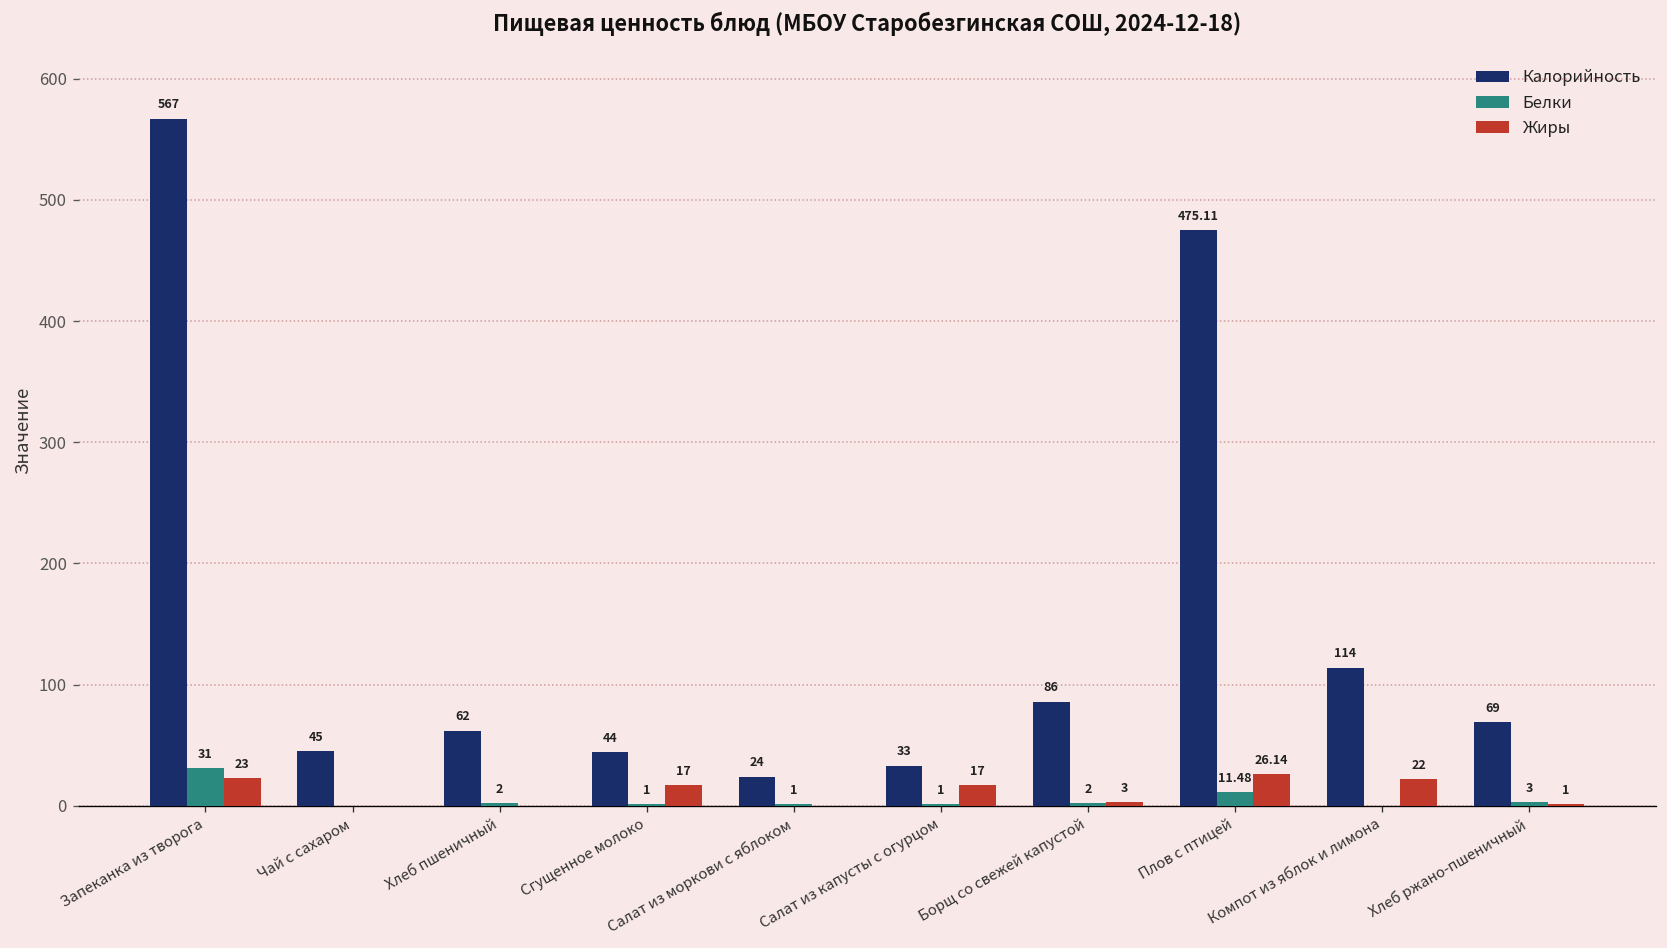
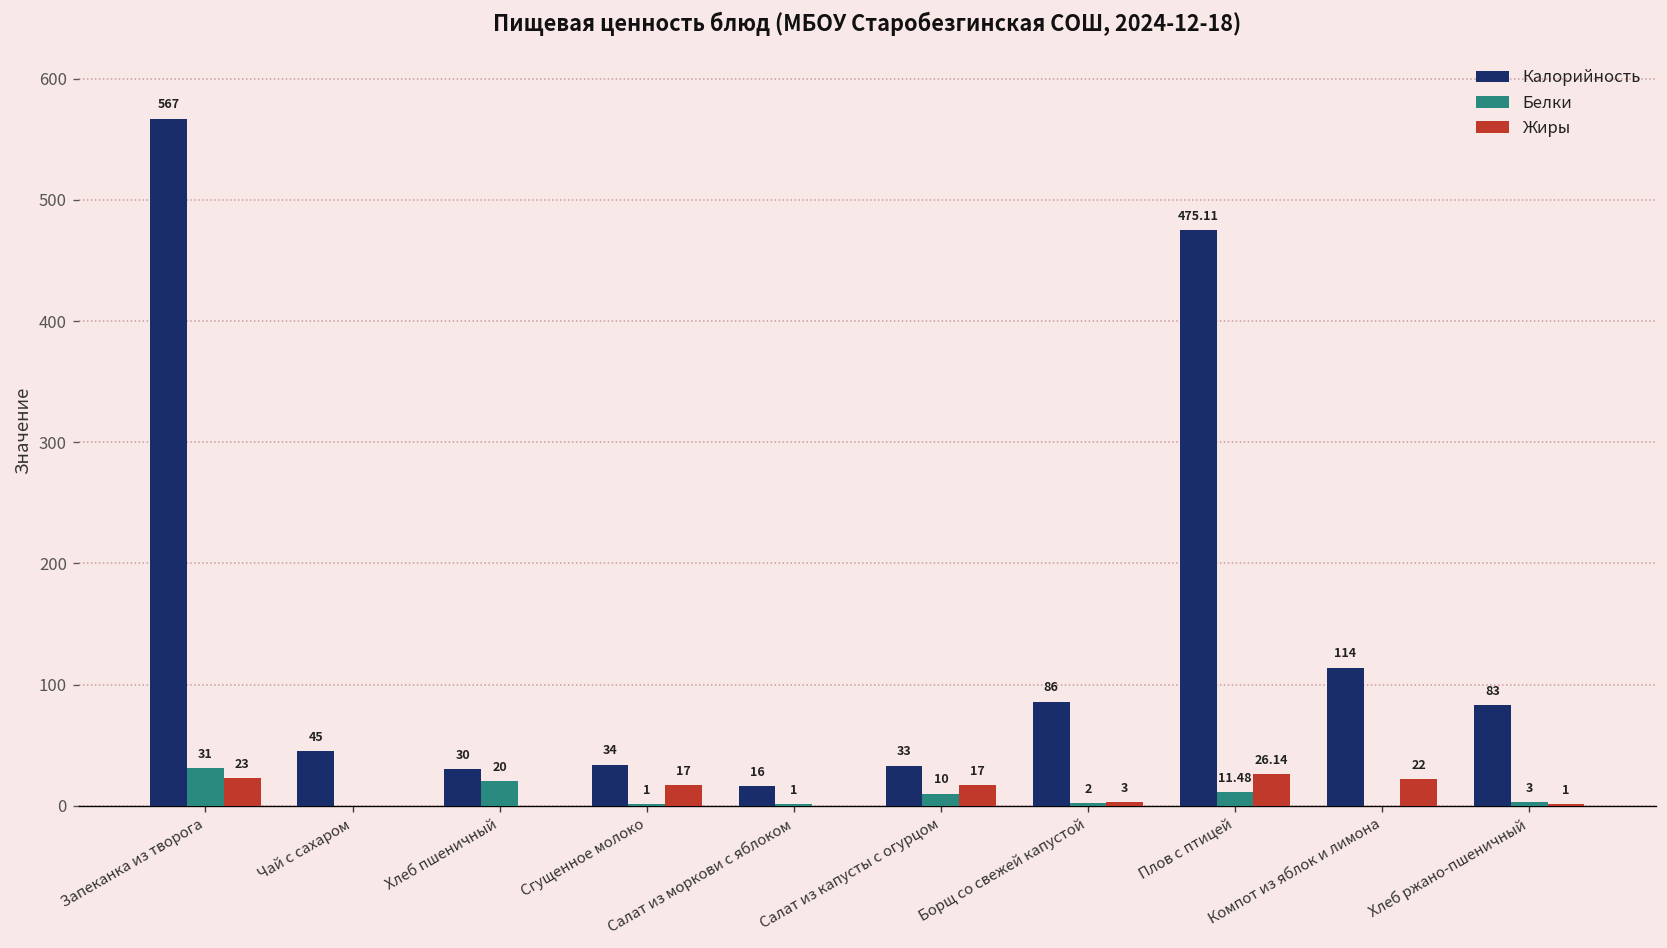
Калорийность, Хлеб пшеничный: 62 -> 30
Белки, Хлеб пшеничный: 2 -> 20
Калорийность, Сгущенное молоко: 44 -> 34
Калорийность, Салат из моркови с яблоком: 24 -> 16
Белки, Салат из капусты с огурцом: 1 -> 10
Калорийность, Хлеб ржано-пшеничный: 69 -> 83
